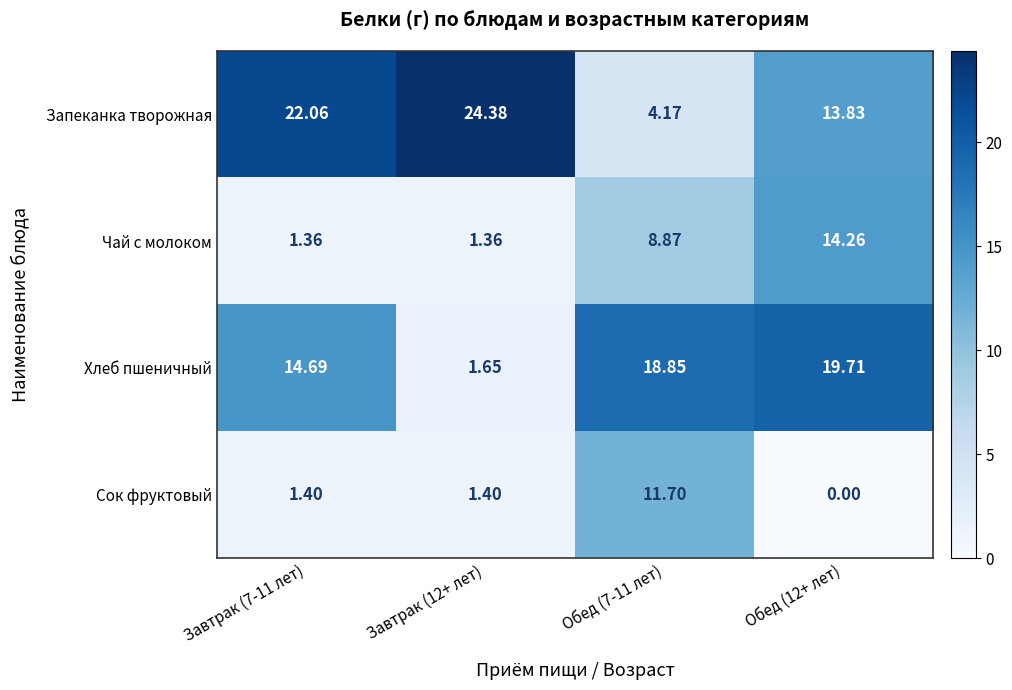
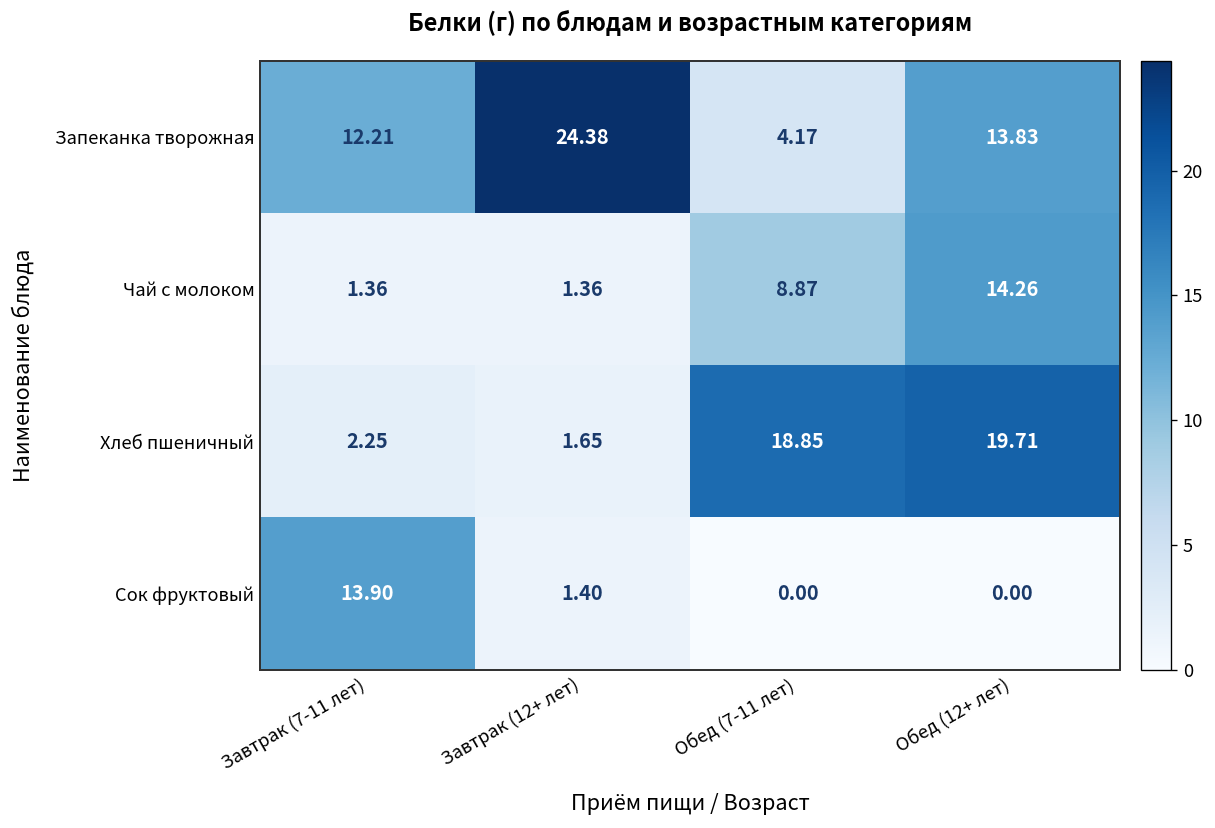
Запеканка творожная, Завтрак (7-11 лет): 22.06 -> 12.21
Хлеб пшеничный, Завтрак (7-11 лет): 14.69 -> 2.25
Сок фруктовый, Завтрак (7-11 лет): 1.40 -> 13.90
Сок фруктовый, Обед (7-11 лет): 11.70 -> 0.00
